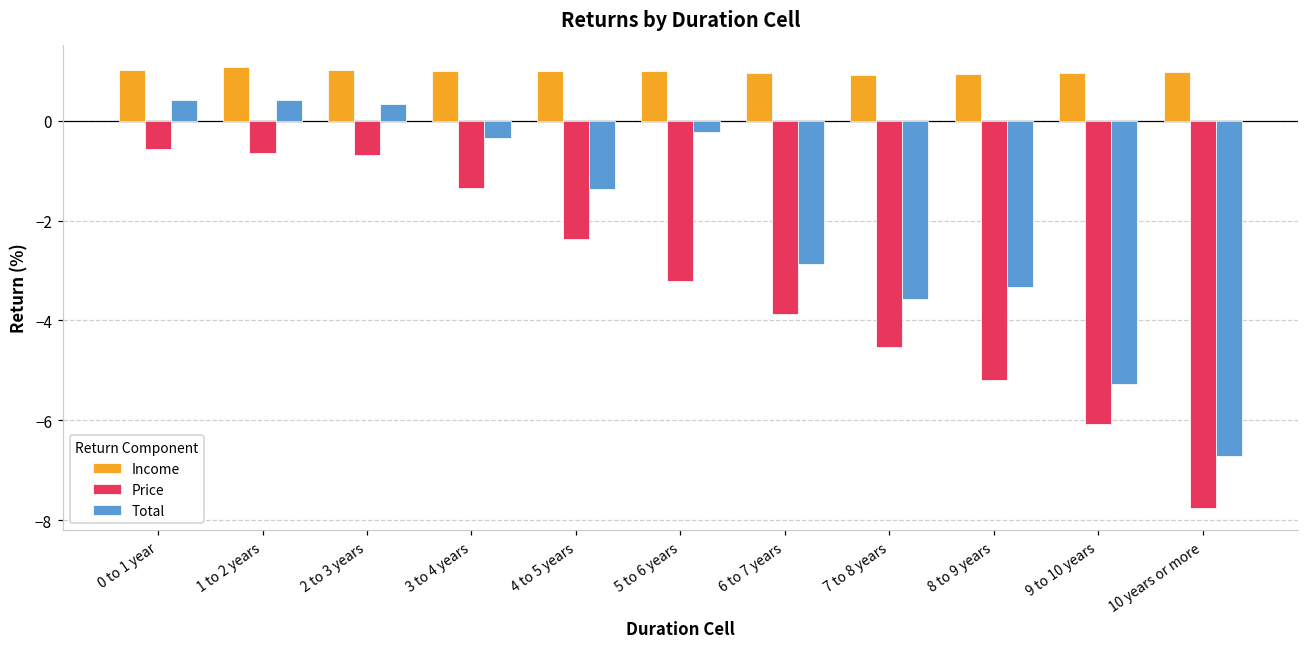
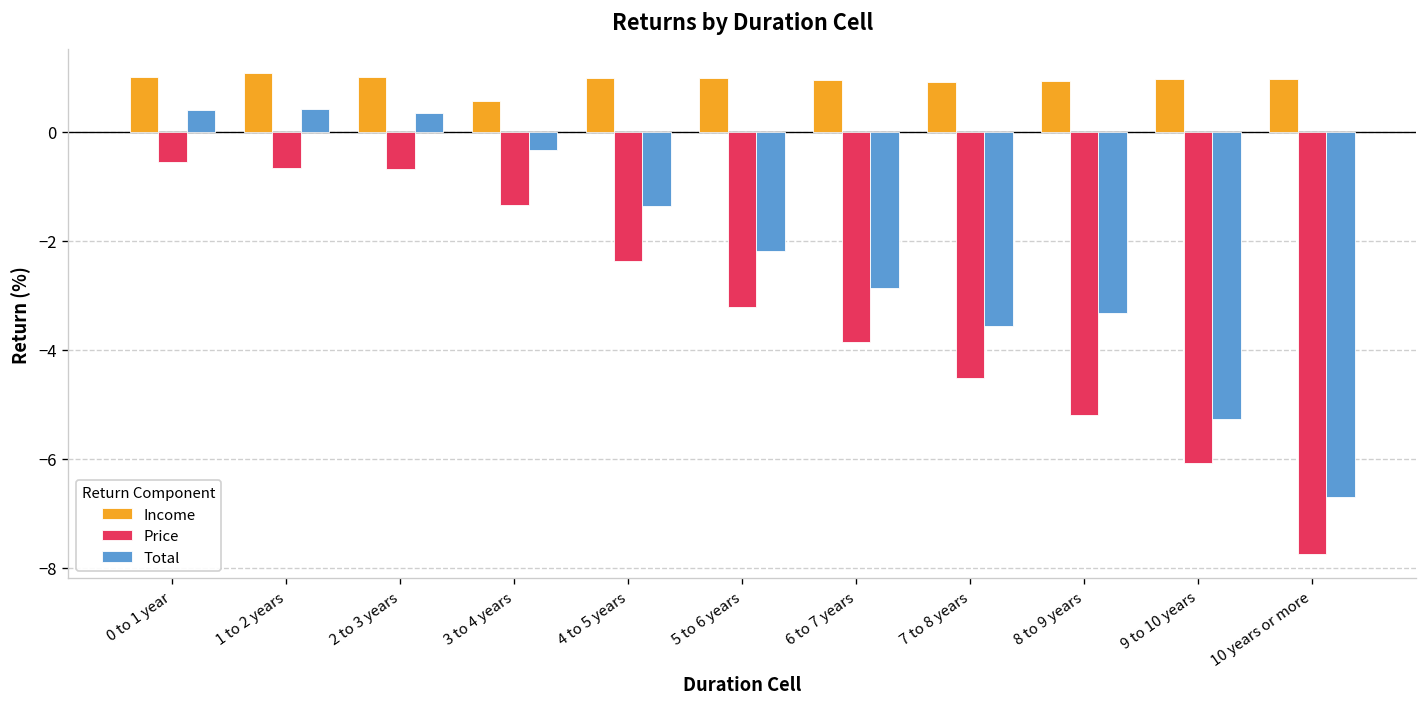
Income, 3 to 4 years: 1.0 -> 0.6
Total, 5 to 6 years: -0.2 -> -2.2
